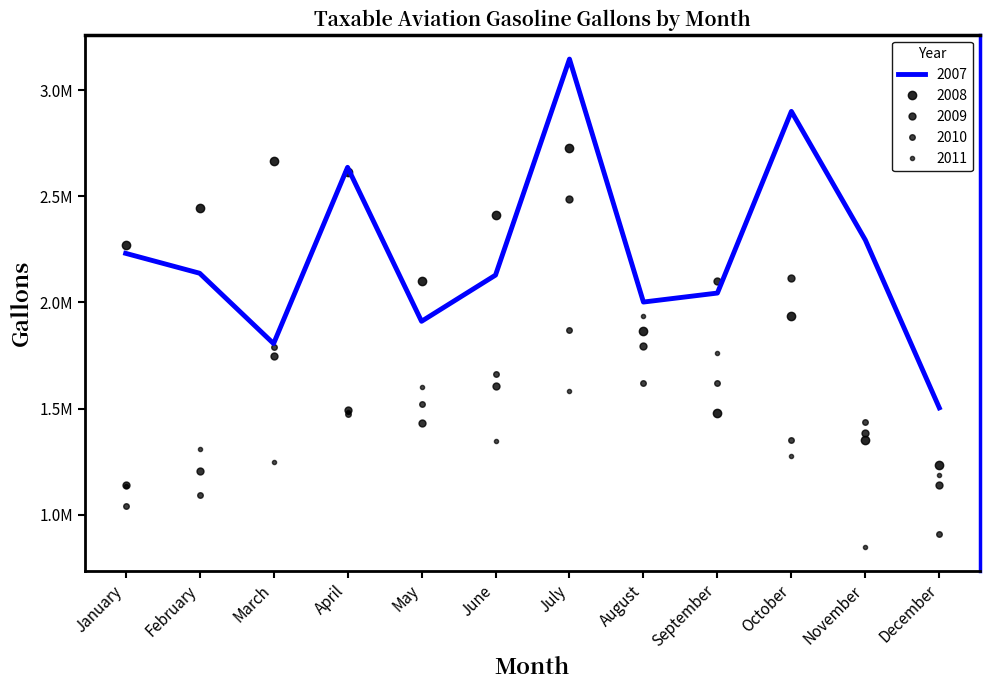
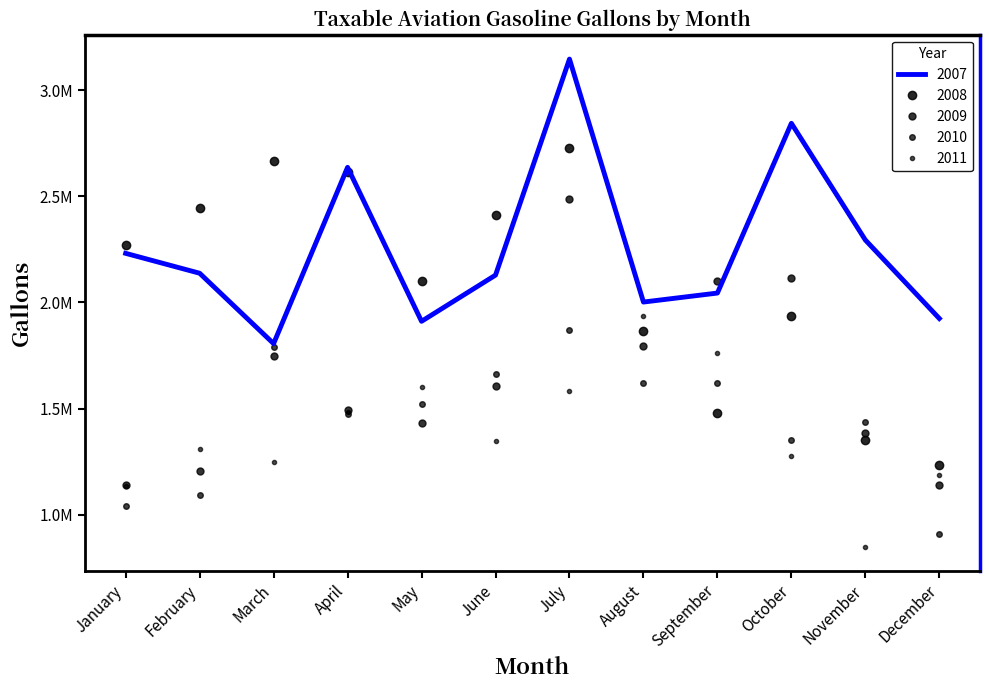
2007, October: 2900000 -> 2840000
2007, December: 1500000 -> 1920000
